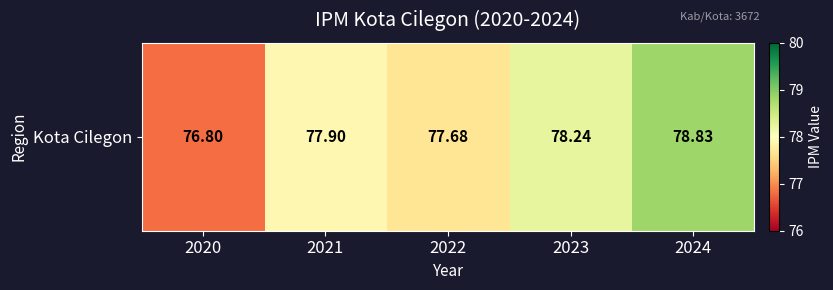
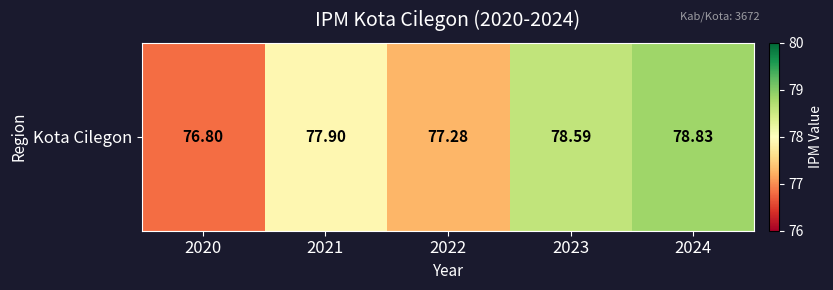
Kota Cilegon, 2022: 77.68 -> 77.28
Kota Cilegon, 2023: 78.24 -> 78.59
